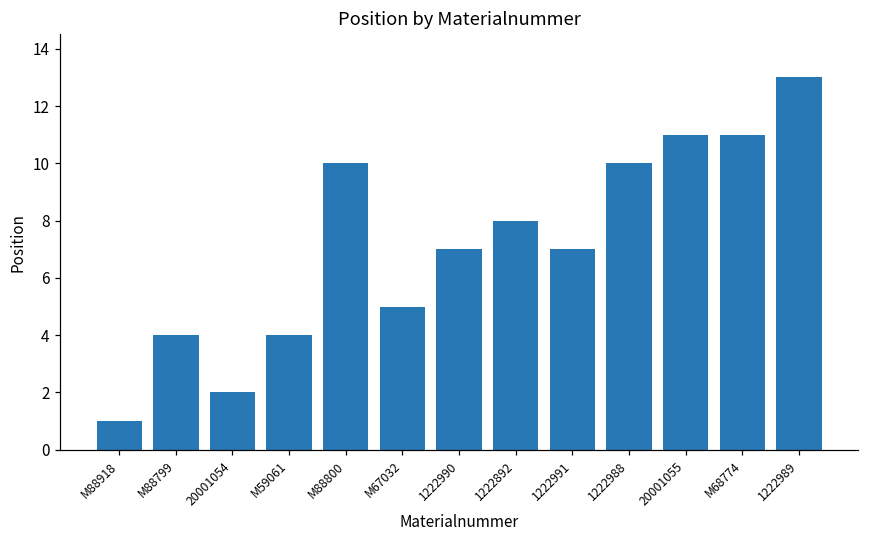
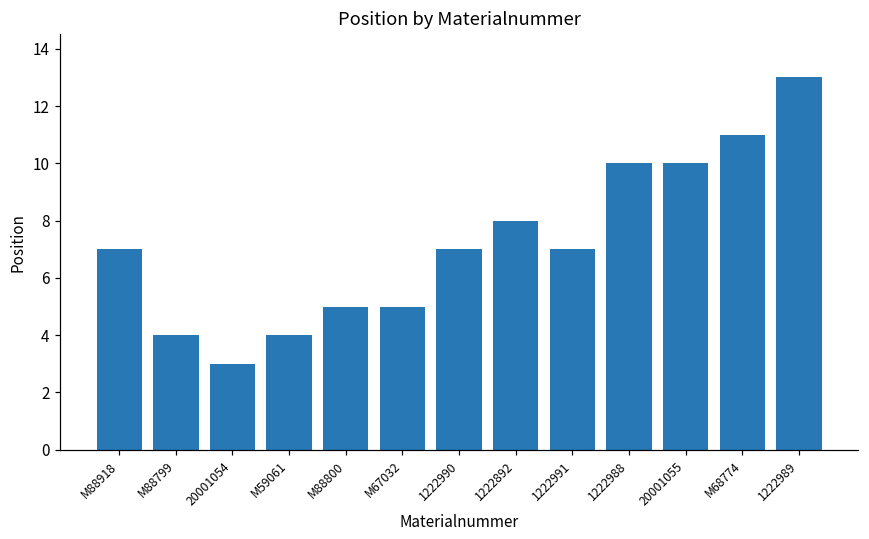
M88918: 1 -> 7
20001054: 2 -> 3
M88800: 10 -> 5
20001055: 11 -> 10
